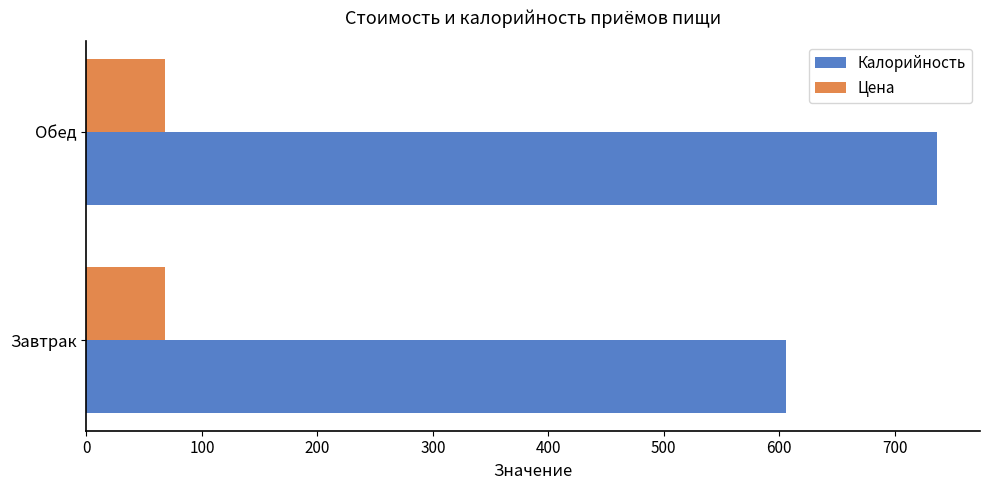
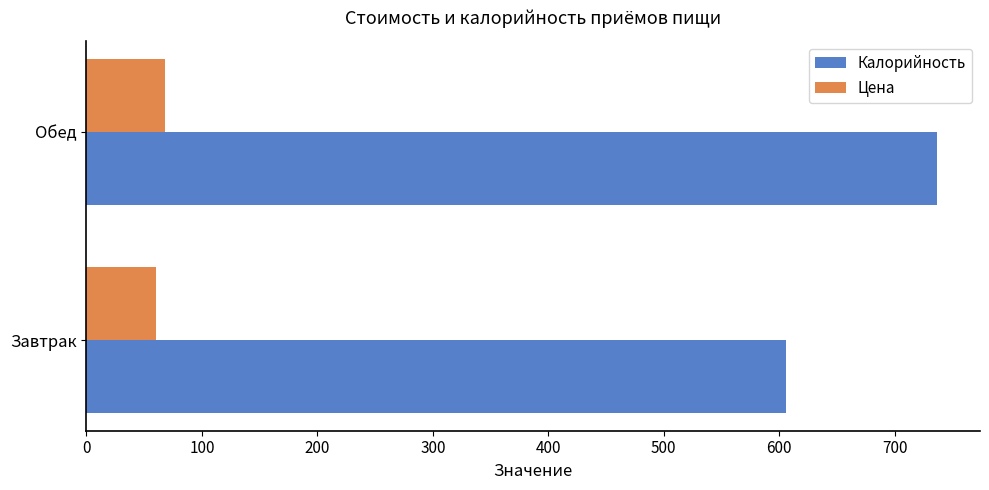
Цена, Завтрак: 68 -> 60
